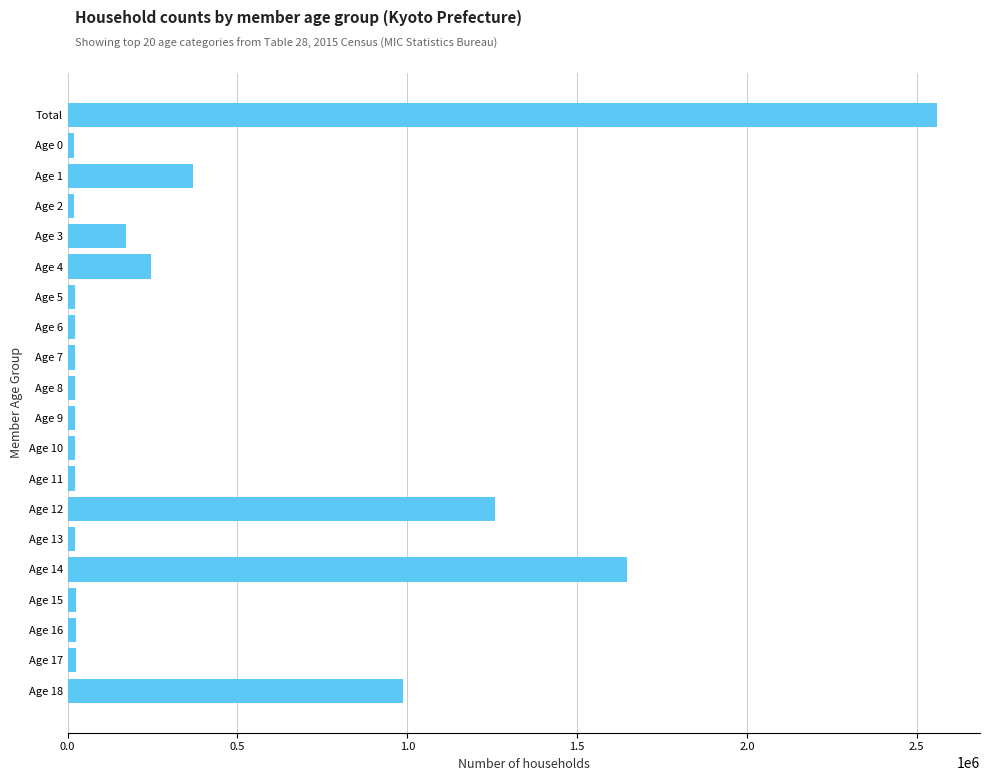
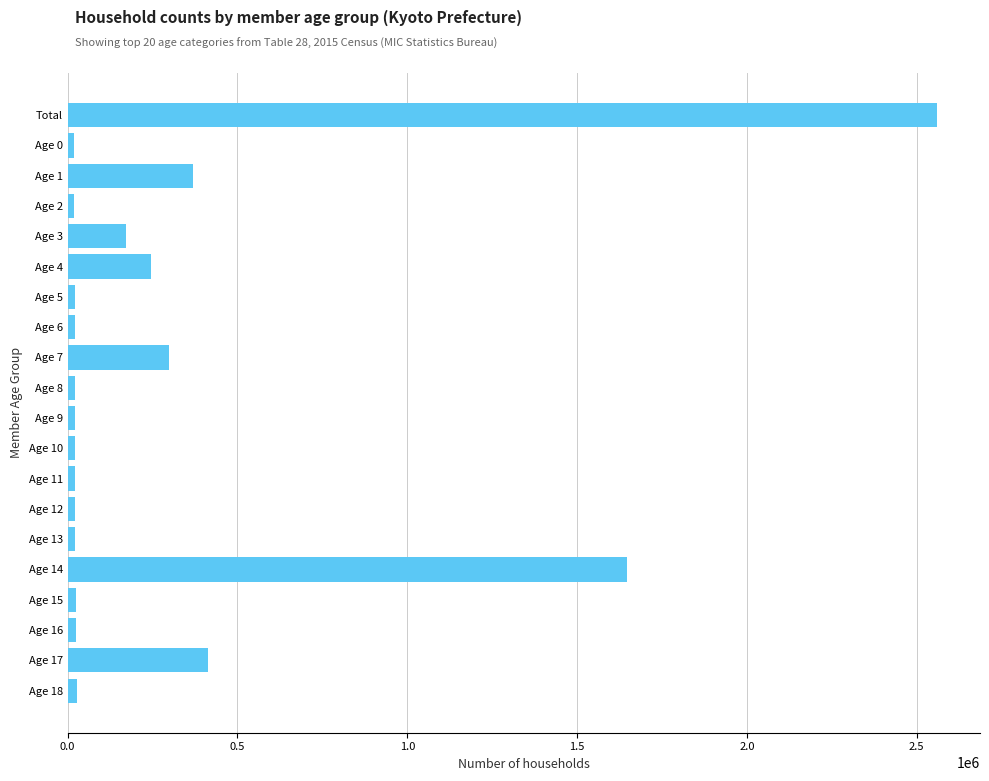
Age 7: 20000 -> 300000
Age 12: 1260000 -> 20000
Age 17: 20000 -> 410000
Age 18: 990000 -> 30000
